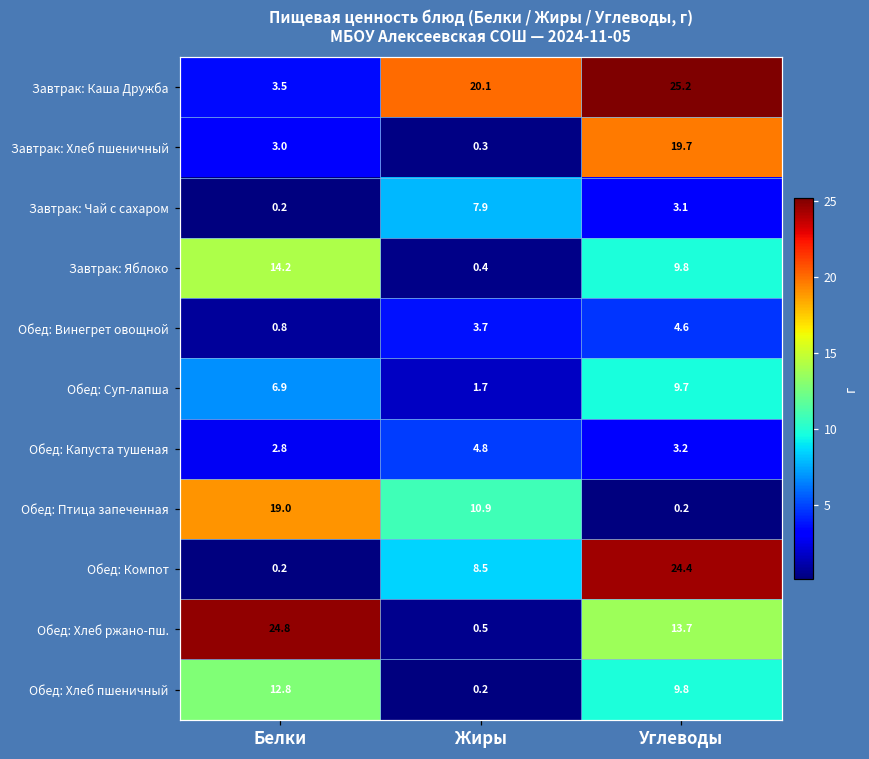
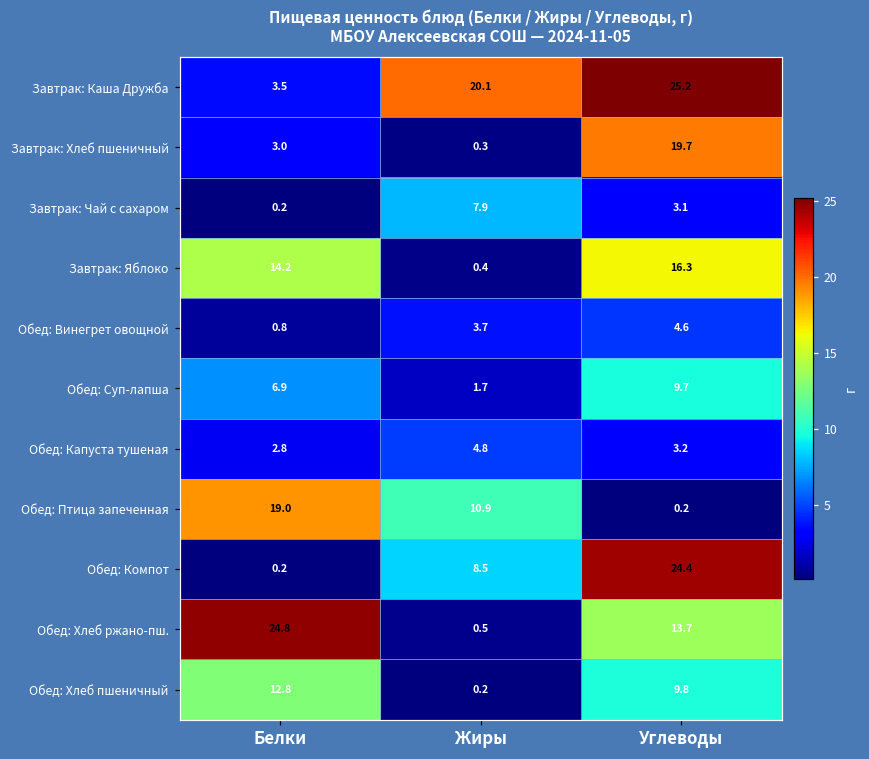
Завтрак: Яблоко, Углеводы: 9.8 -> 16.3
